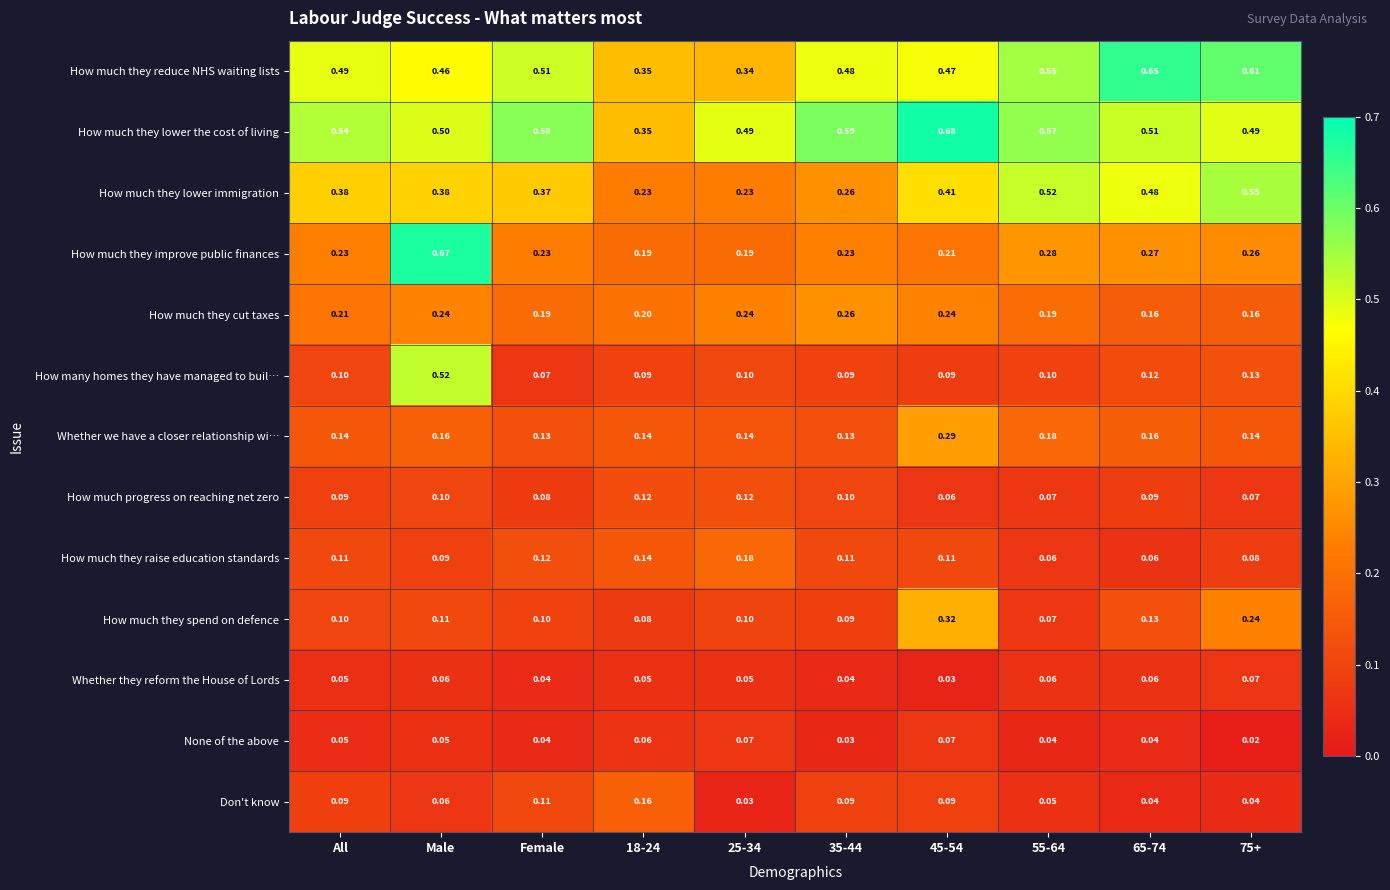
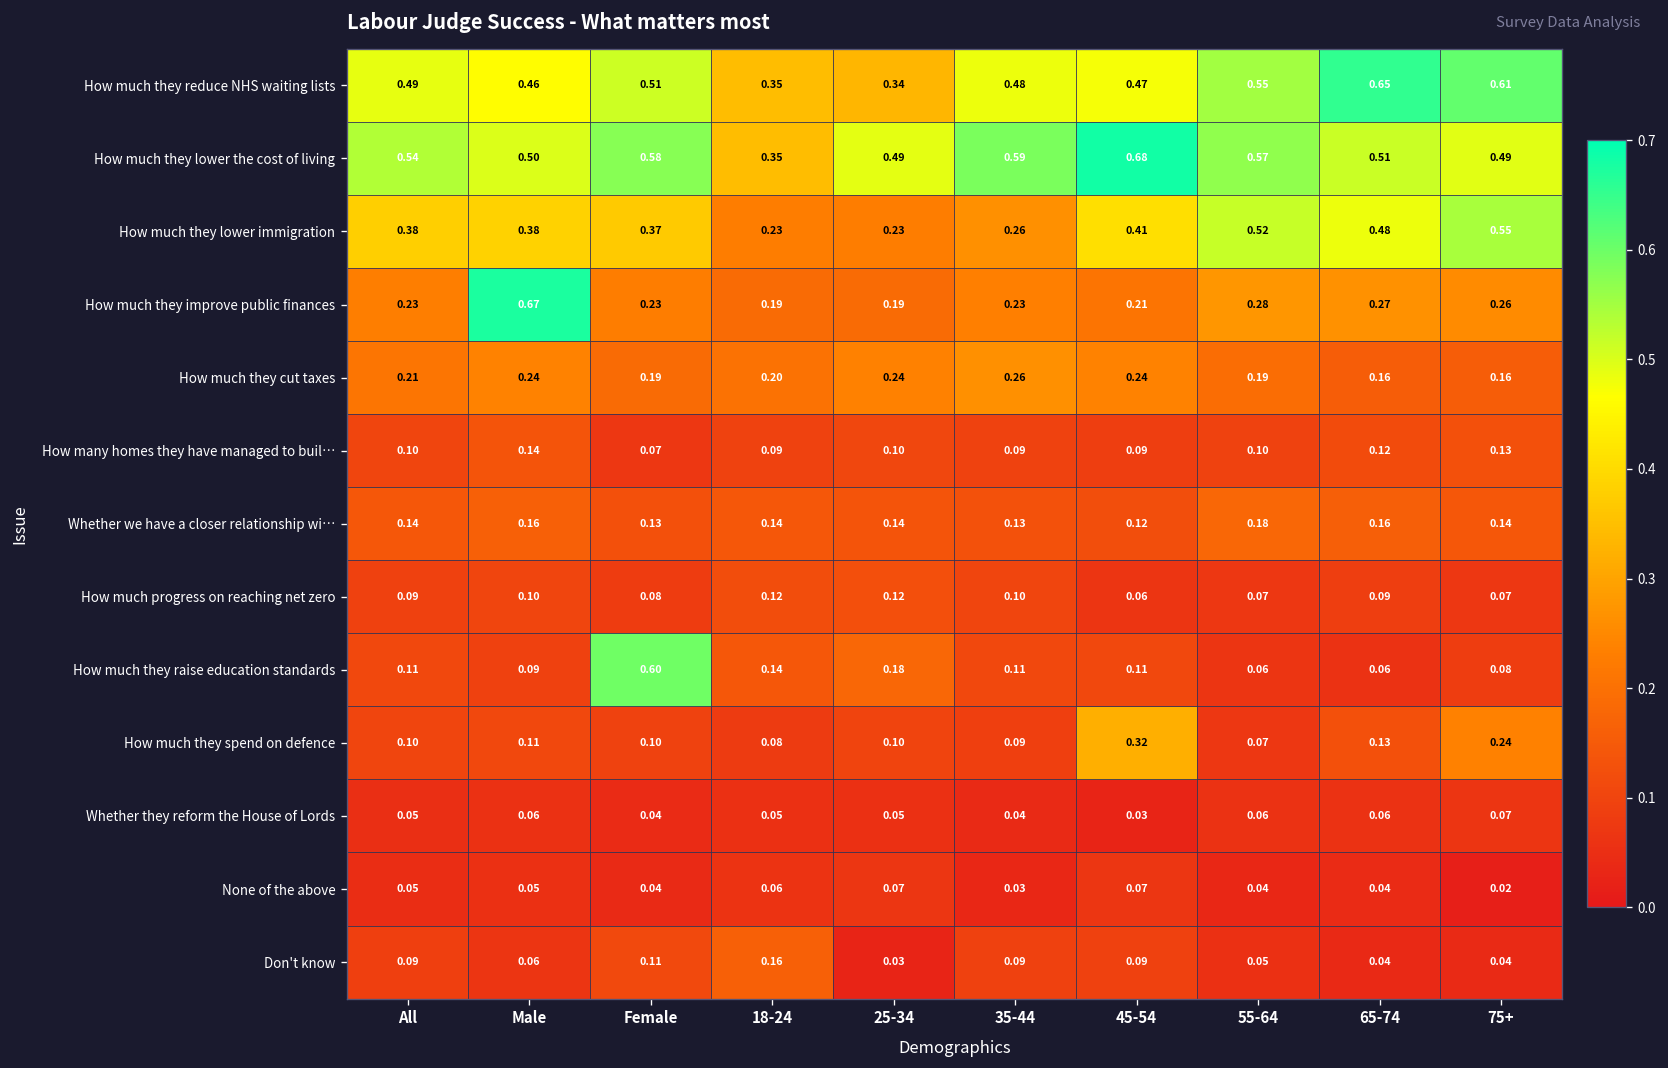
How many homes they have managed to buil…, Male: 0.52 -> 0.14
Whether we have a closer relationship wi…, 45-54: 0.29 -> 0.12
How much they raise education standards, Female: 0.12 -> 0.60
